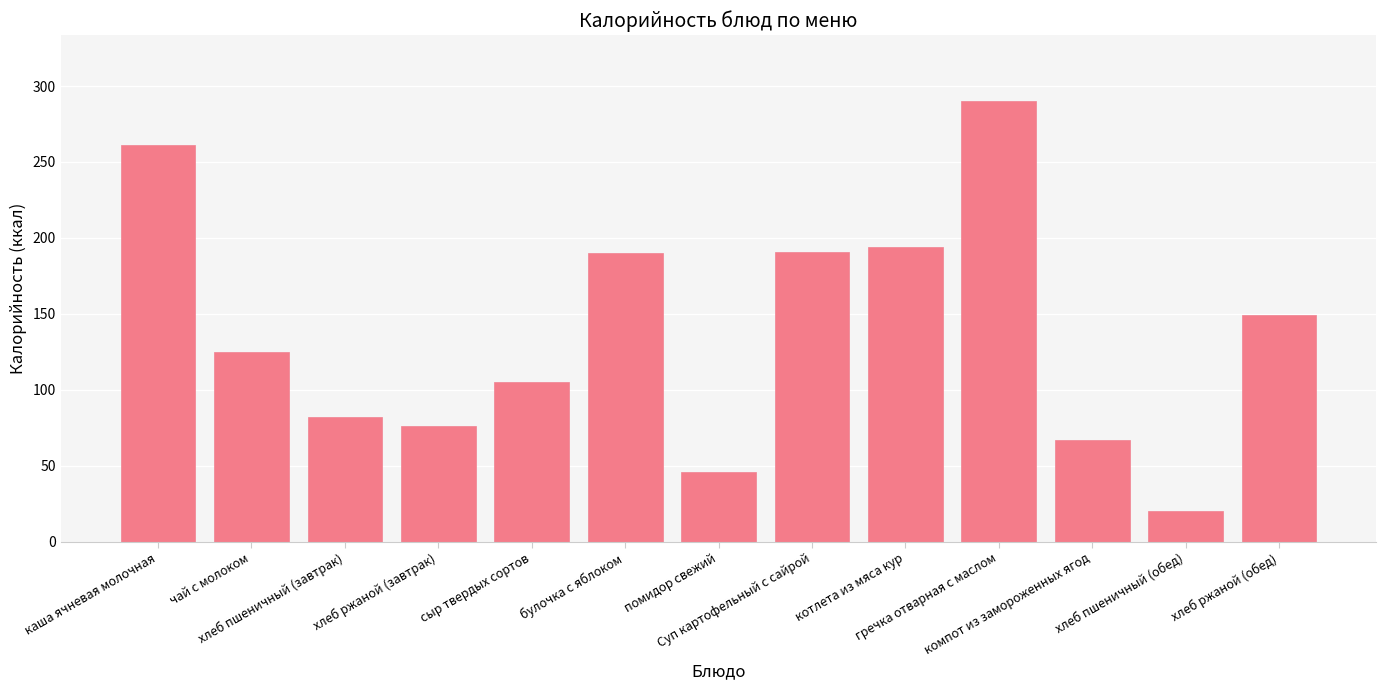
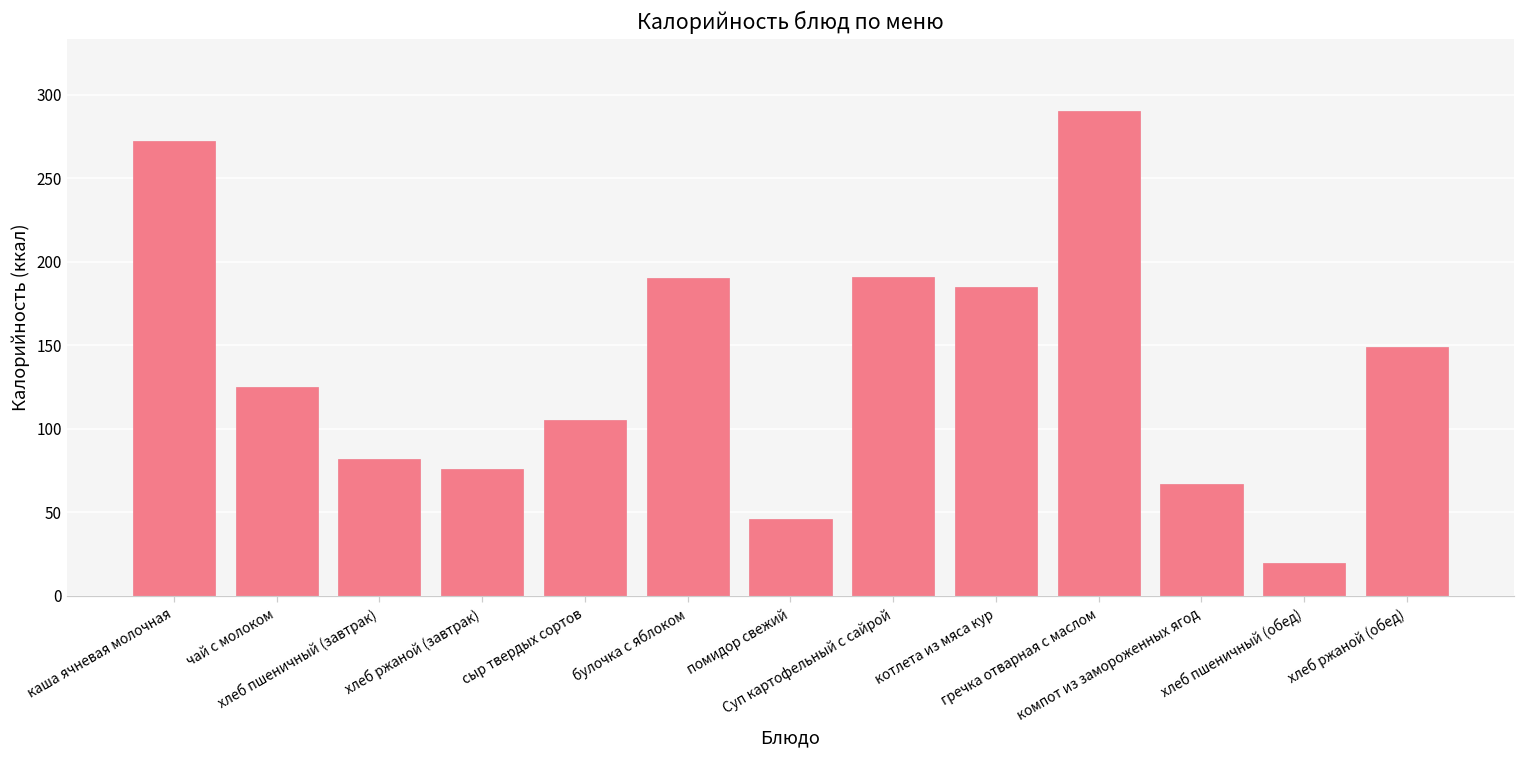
каша ячневая молочная: 261 -> 272
котлета из мяса кур: 194 -> 185
